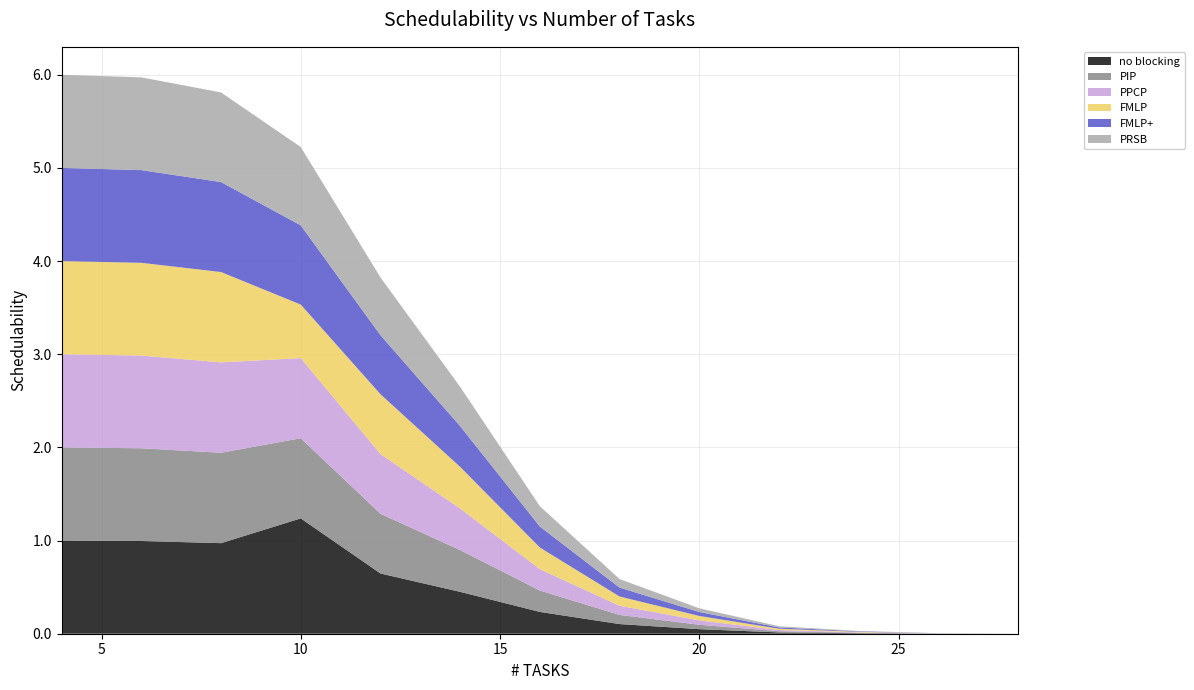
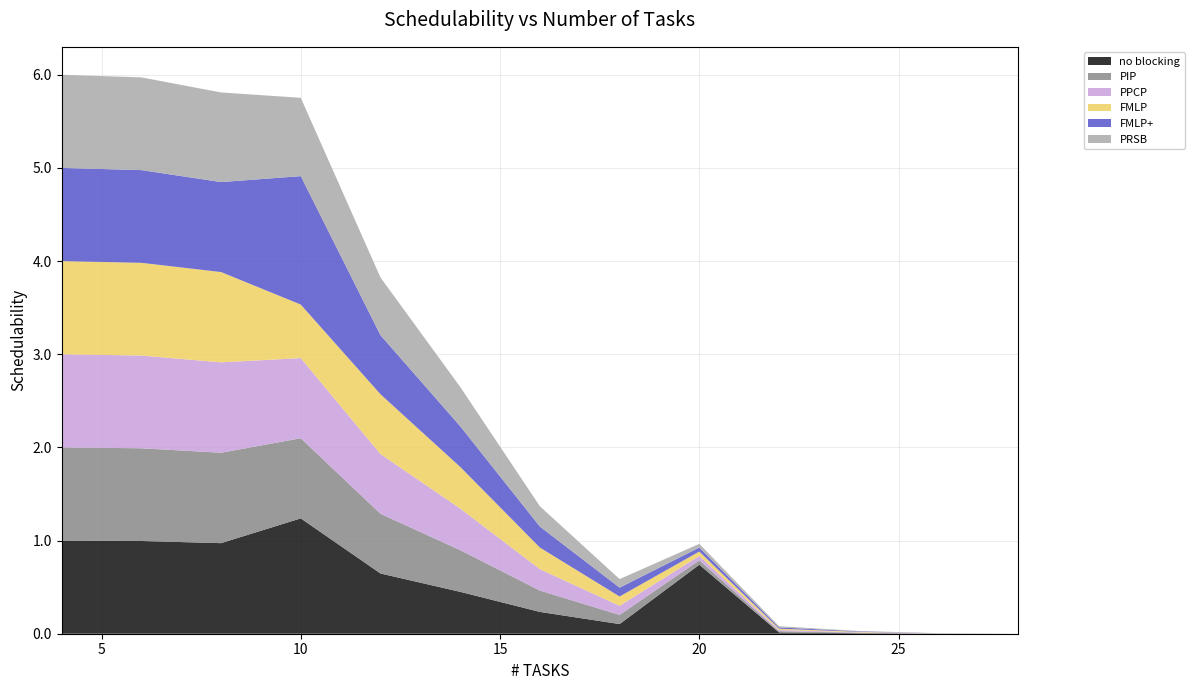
FMLP+, 10: 0.9 -> 1.4
no blocking, 20: 0.0 -> 0.7
